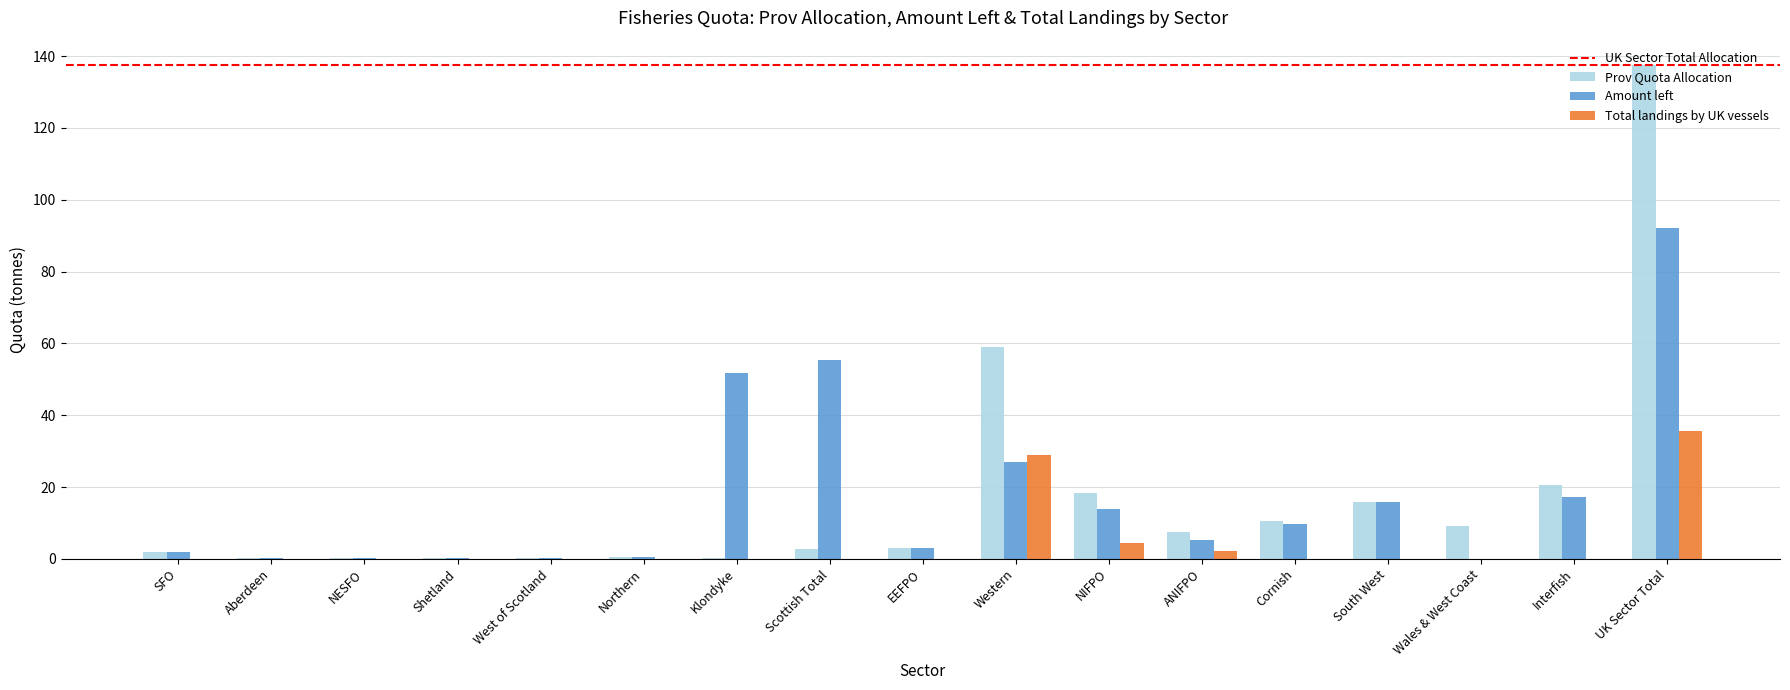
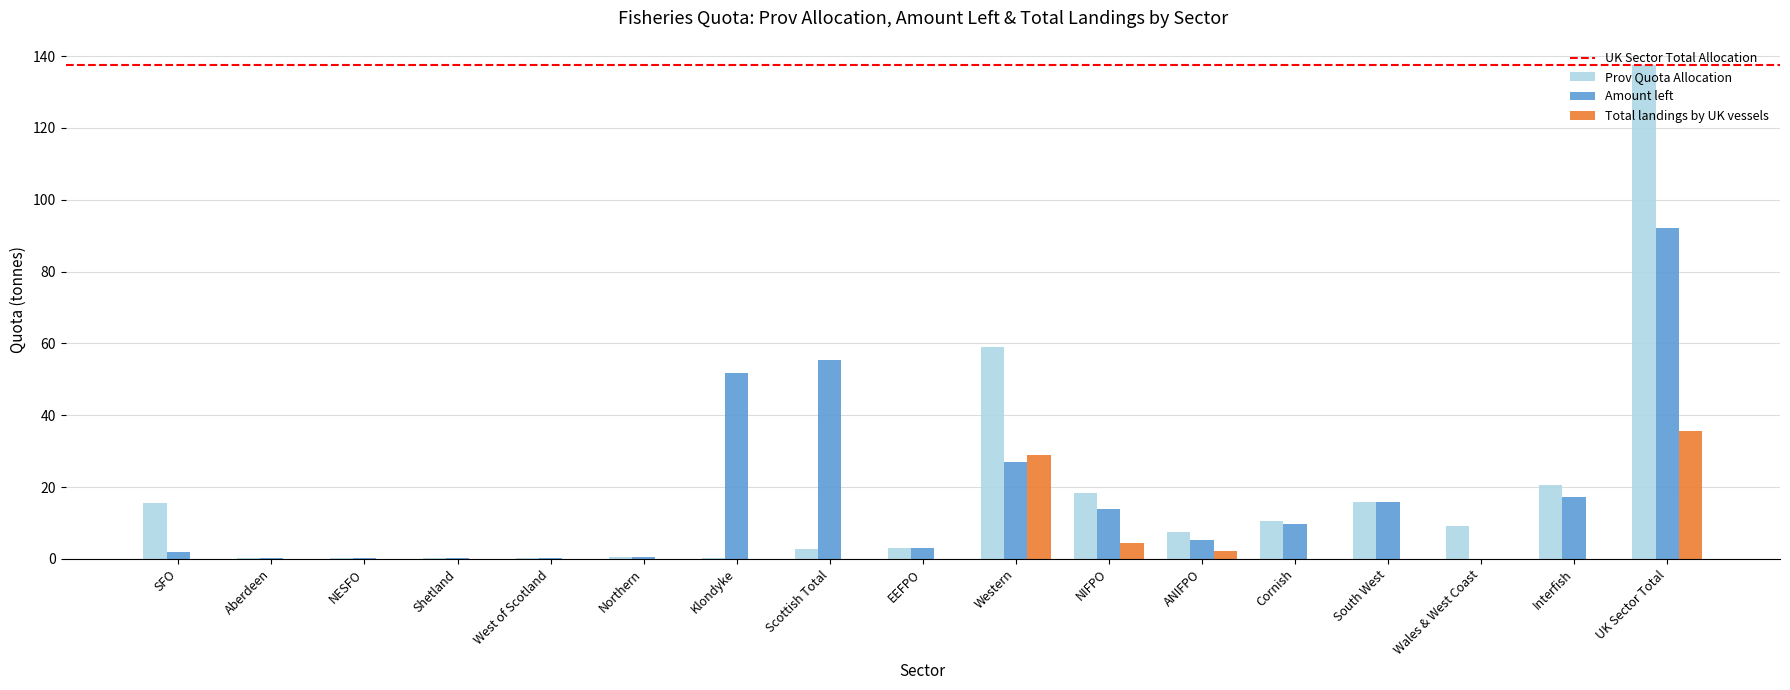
Prov Quota Allocation, SFO: 2 -> 16
